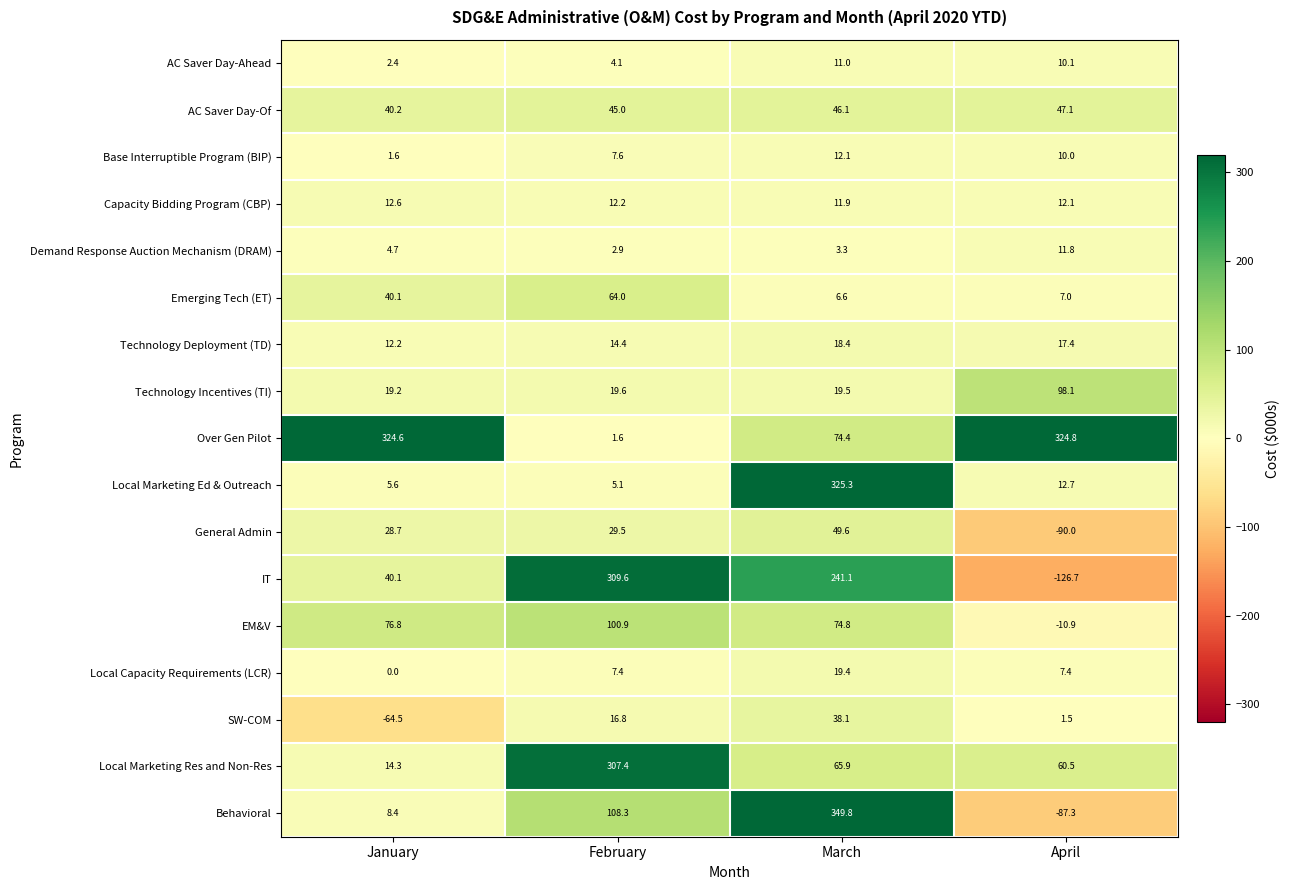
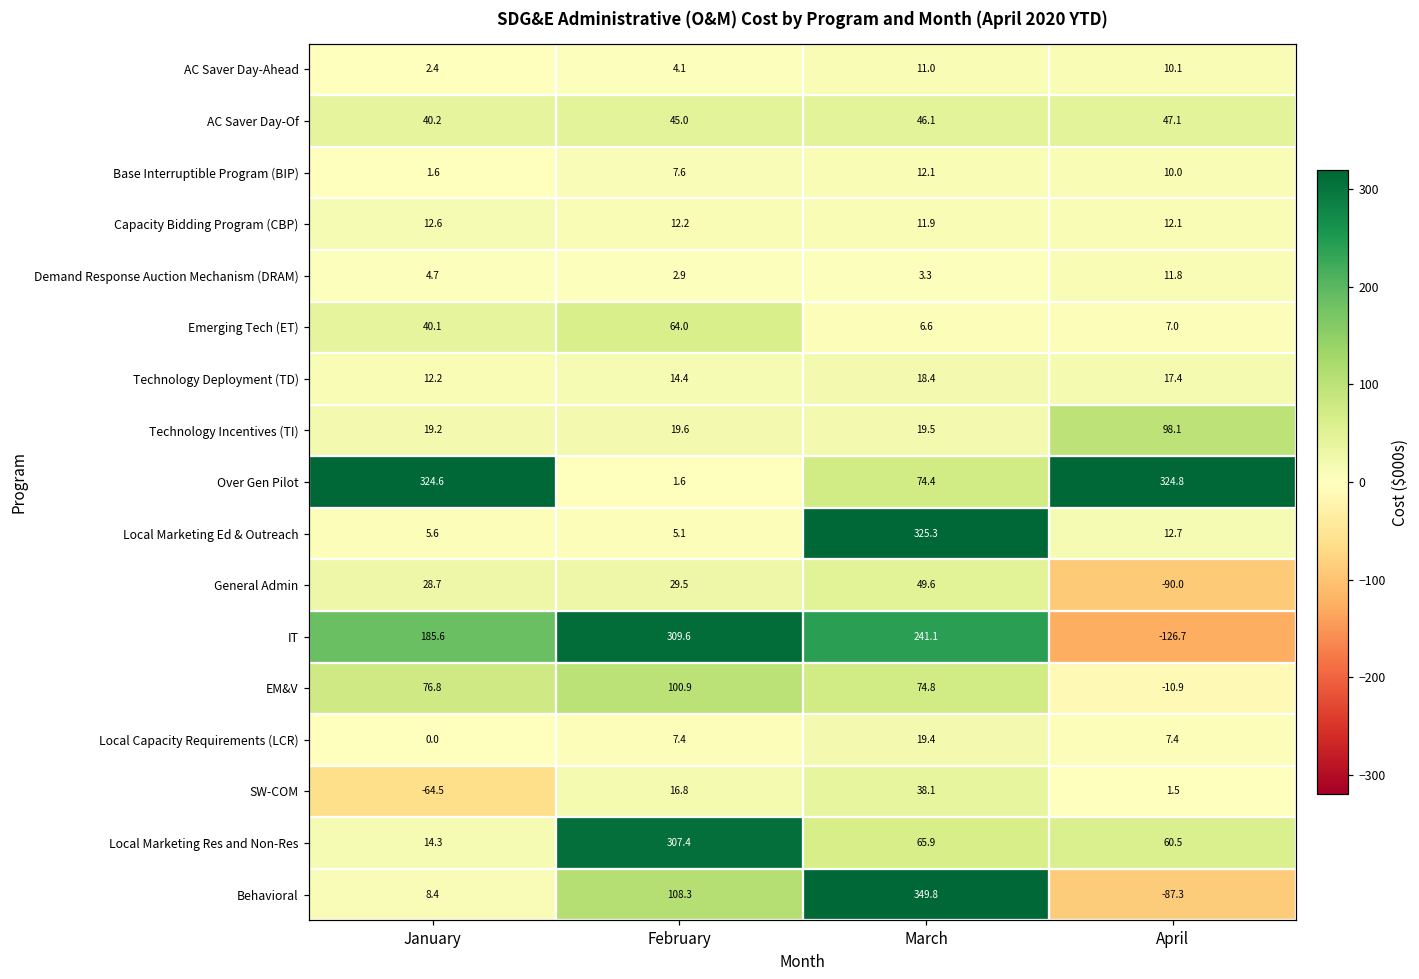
IT, January: 40.1 -> 185.6
